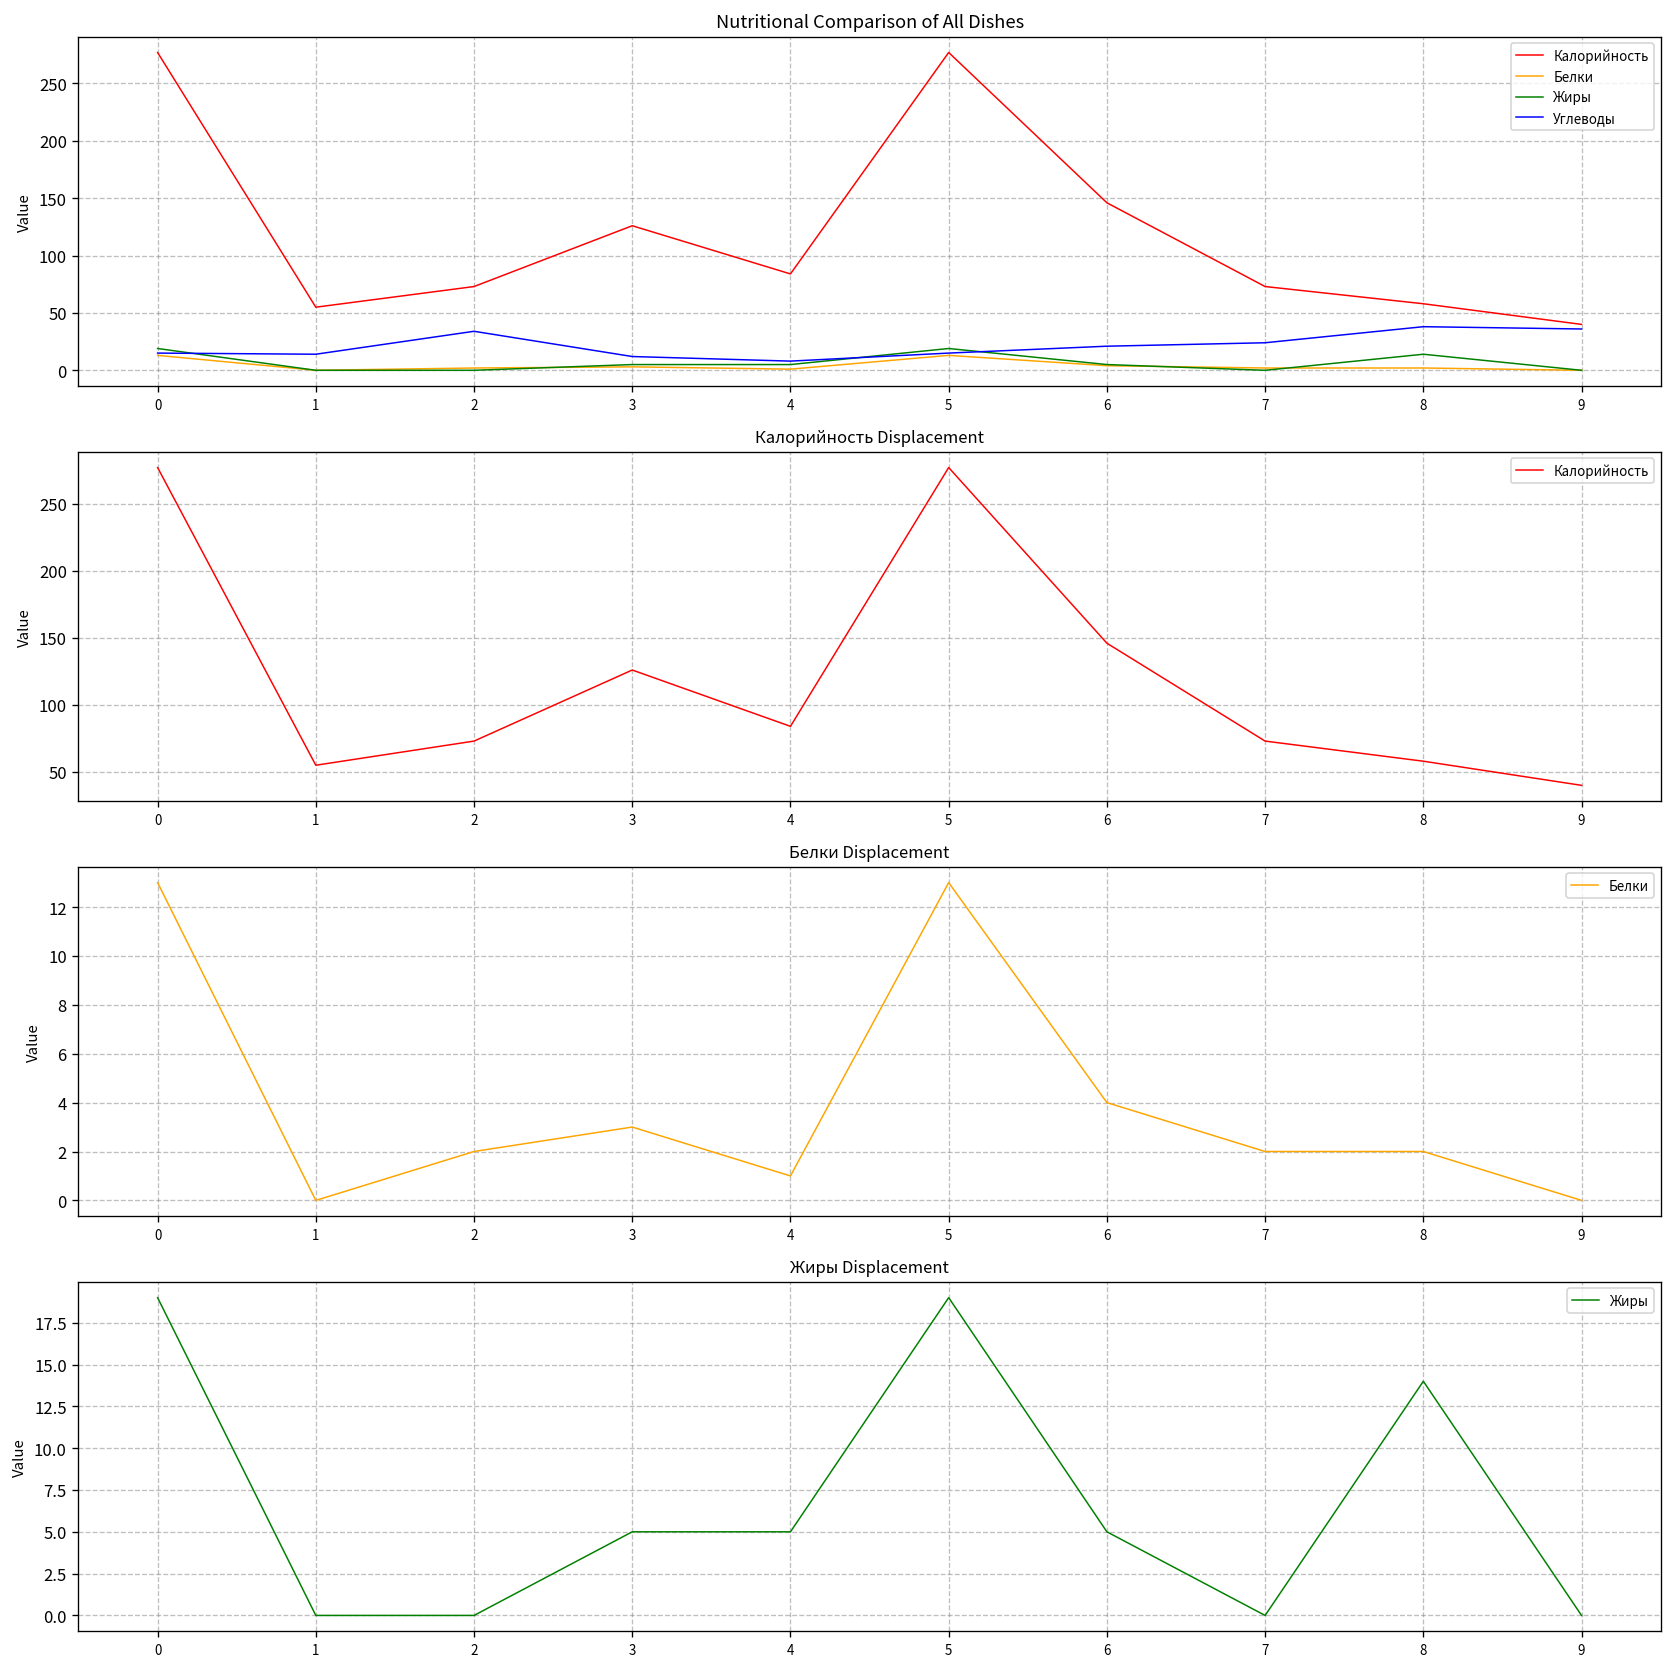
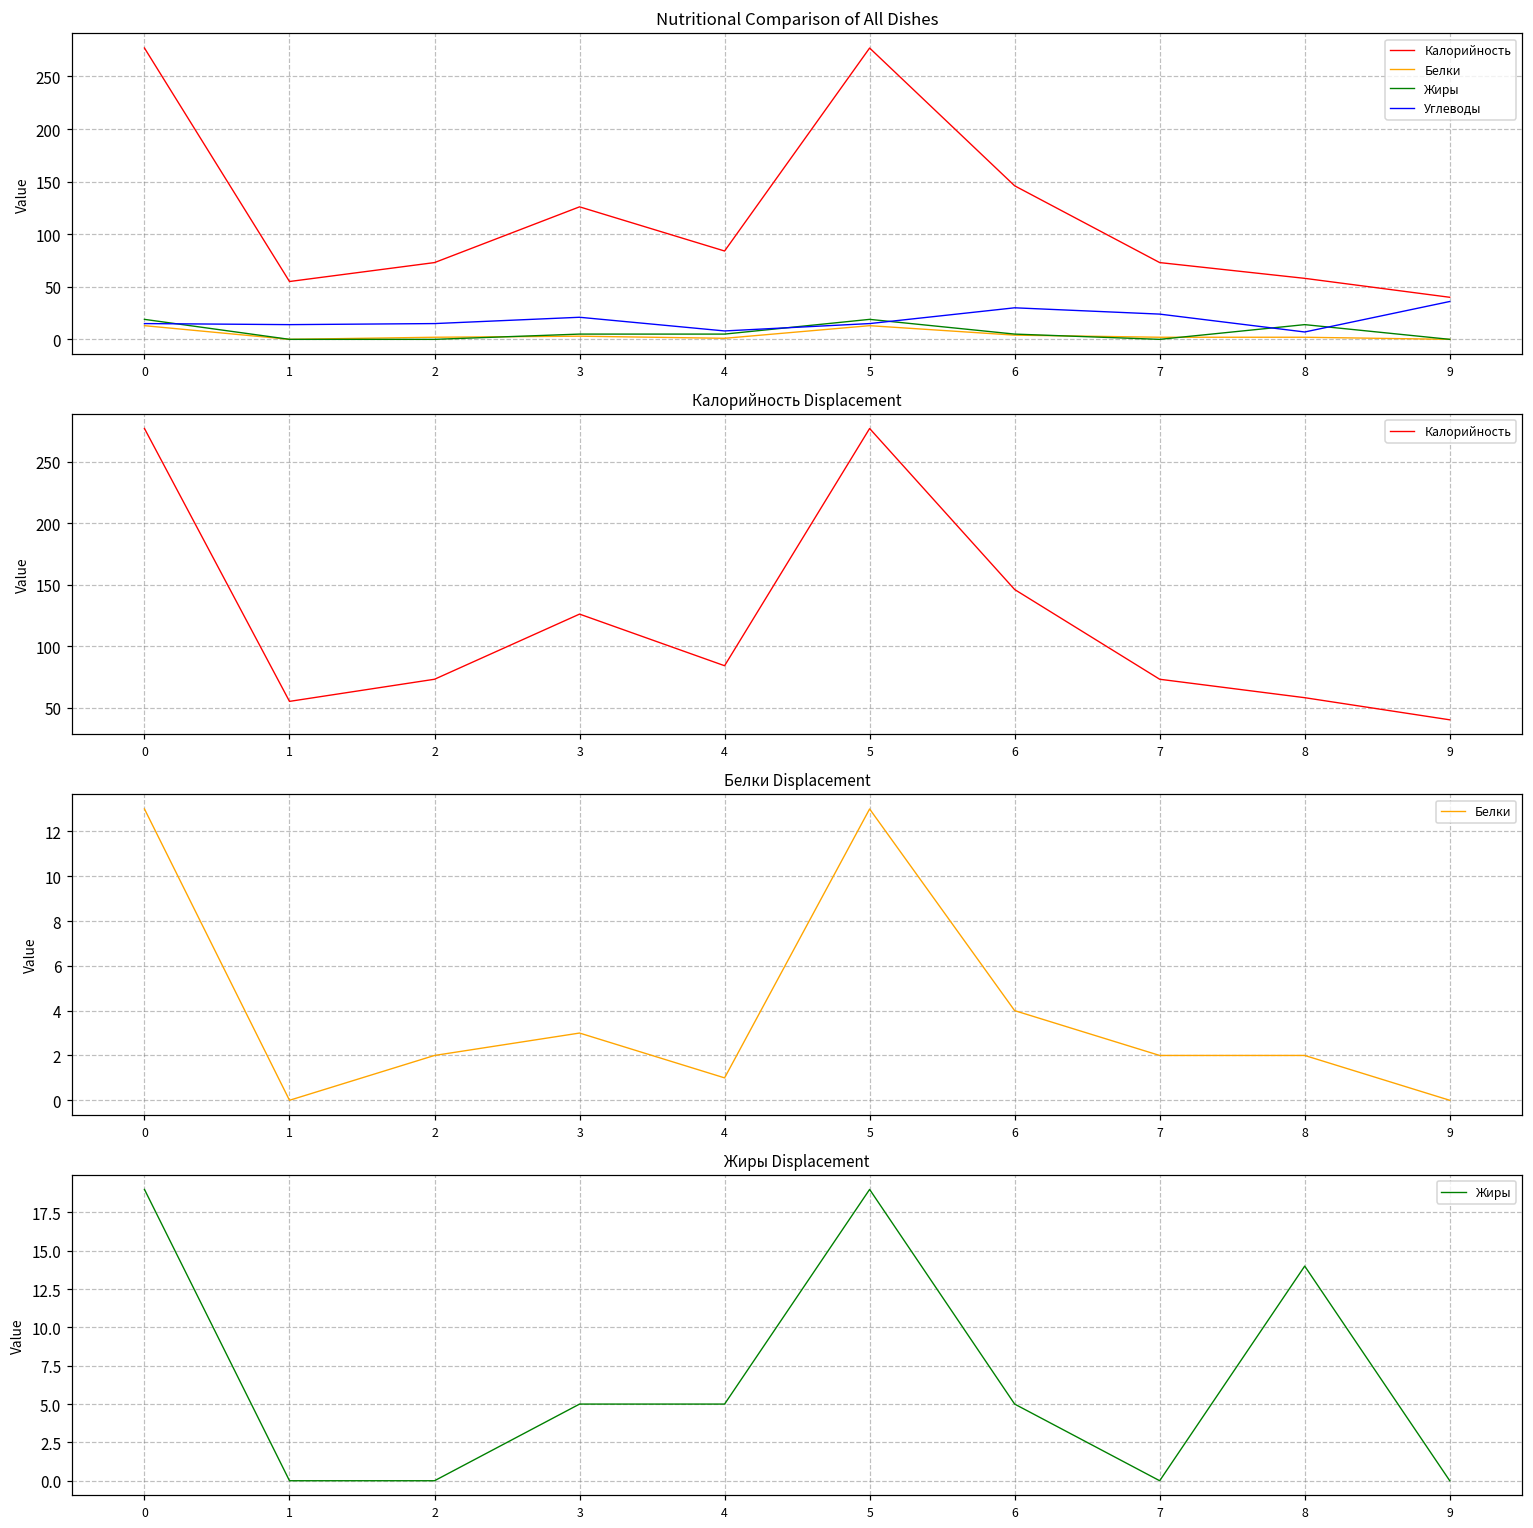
Nutritional Comparison of All Dishes, Углеводы, 2: 30 -> 20
Nutritional Comparison of All Dishes, Углеводы, 3: 10 -> 20
Nutritional Comparison of All Dishes, Углеводы, 6: 20 -> 30
Nutritional Comparison of All Dishes, Углеводы, 8: 40 -> 10
